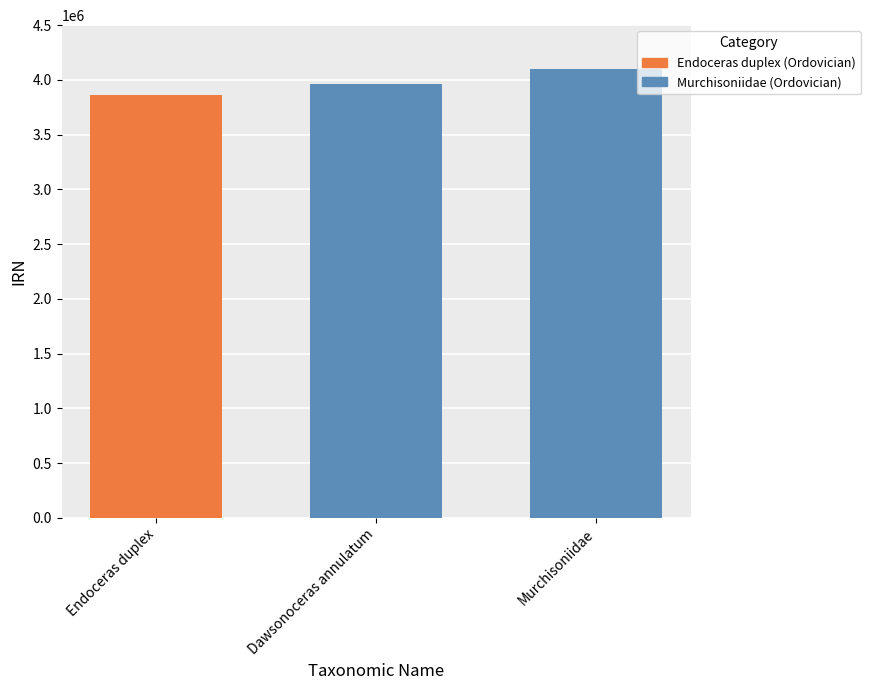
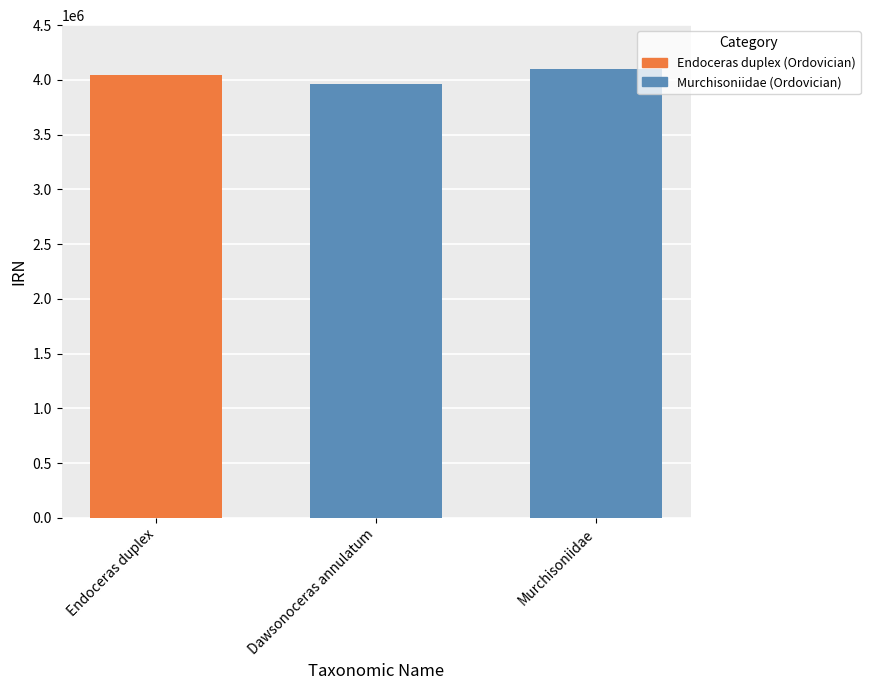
Endoceras duplex: 3860000 -> 4040000
